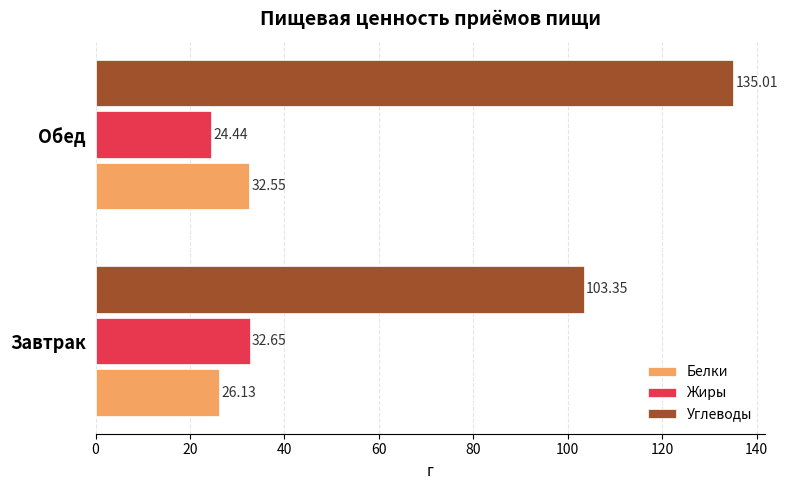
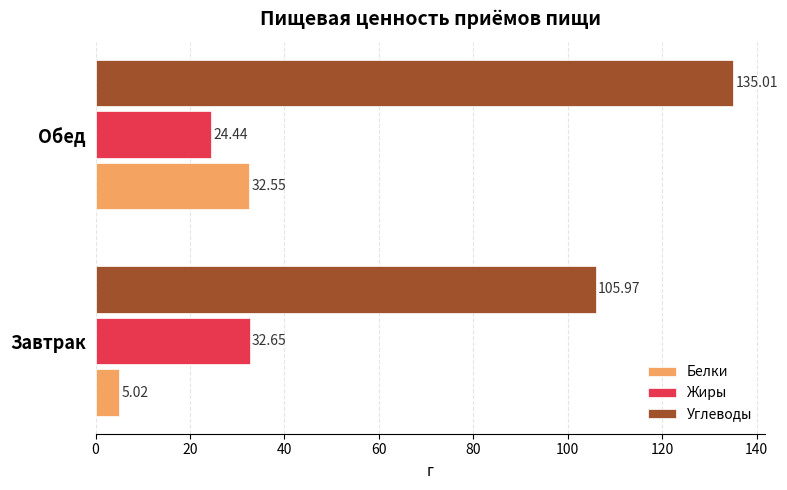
Углеводы, Завтрак: 103.35 -> 105.97
Белки, Завтрак: 26.13 -> 5.02
